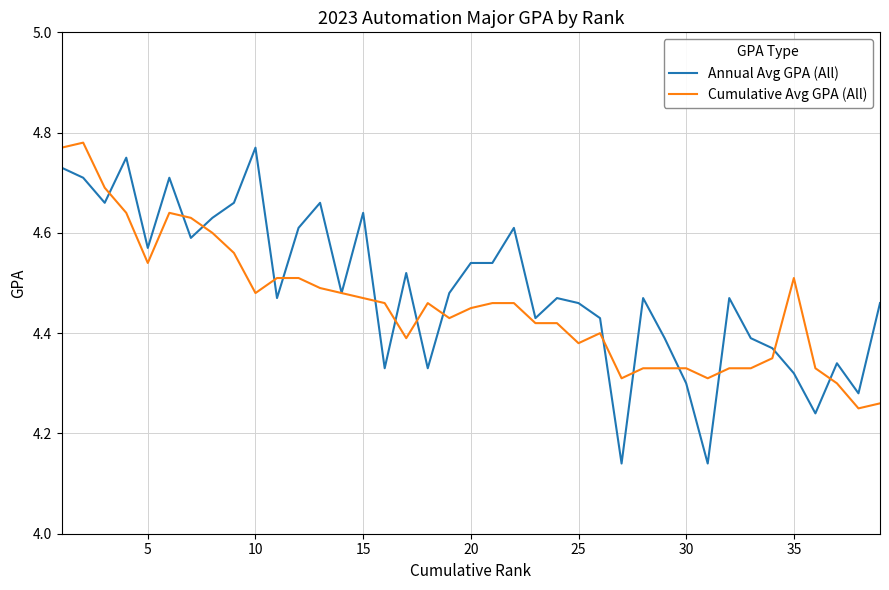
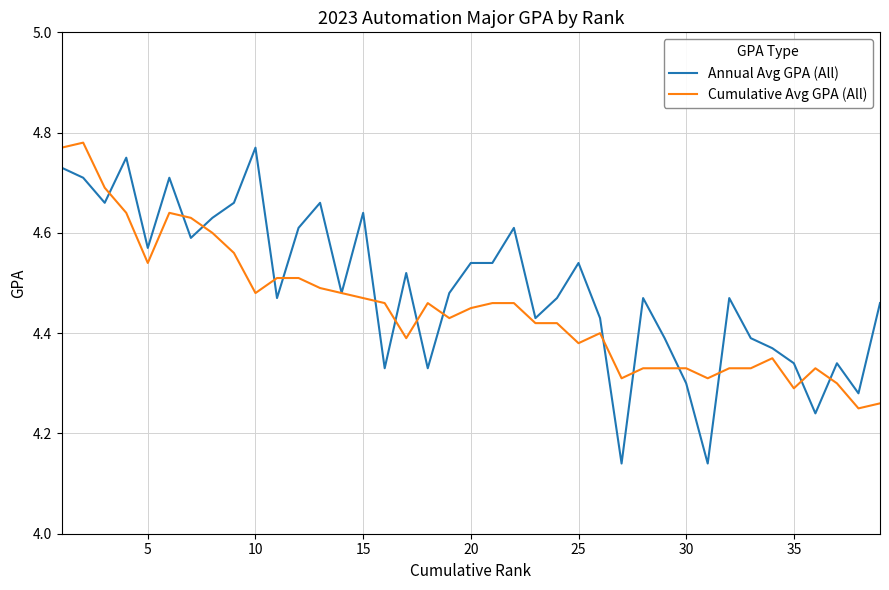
Annual Avg GPA (All), 25: 4.46 -> 4.54
Annual Avg GPA (All), 35: 4.32 -> 4.34
Cumulative Avg GPA (All), 35: 4.51 -> 4.29
